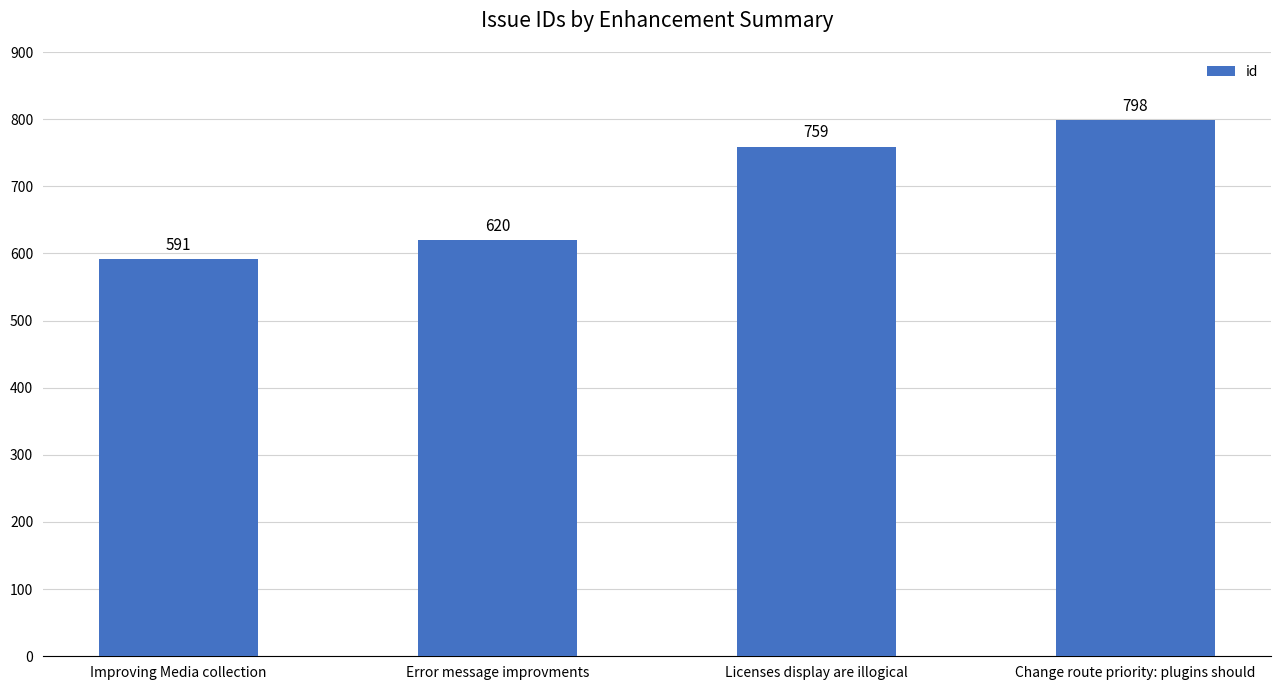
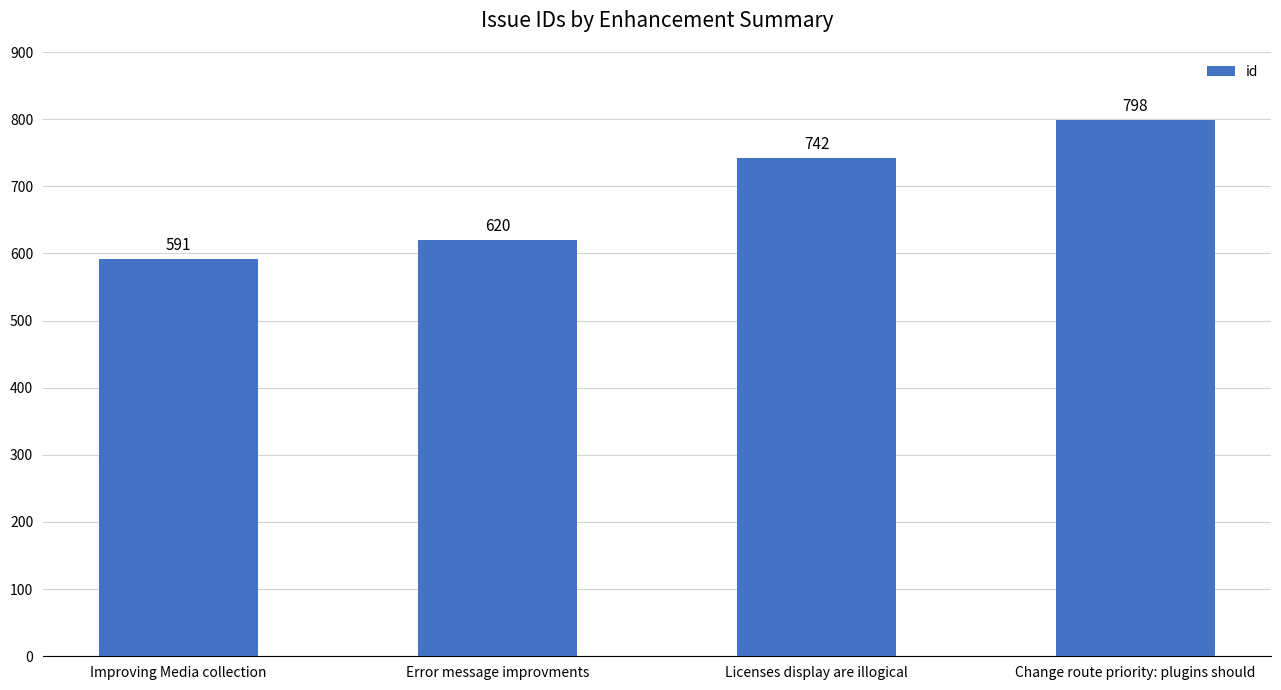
Licenses display are illogical: 759 -> 742
